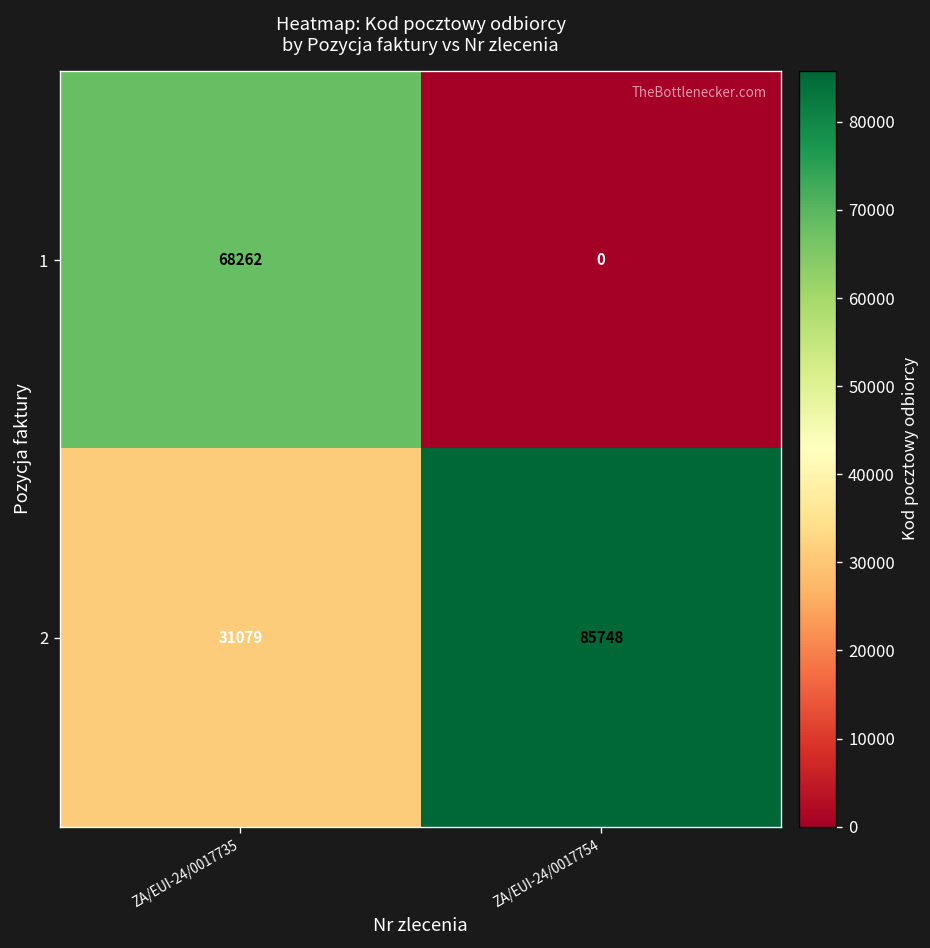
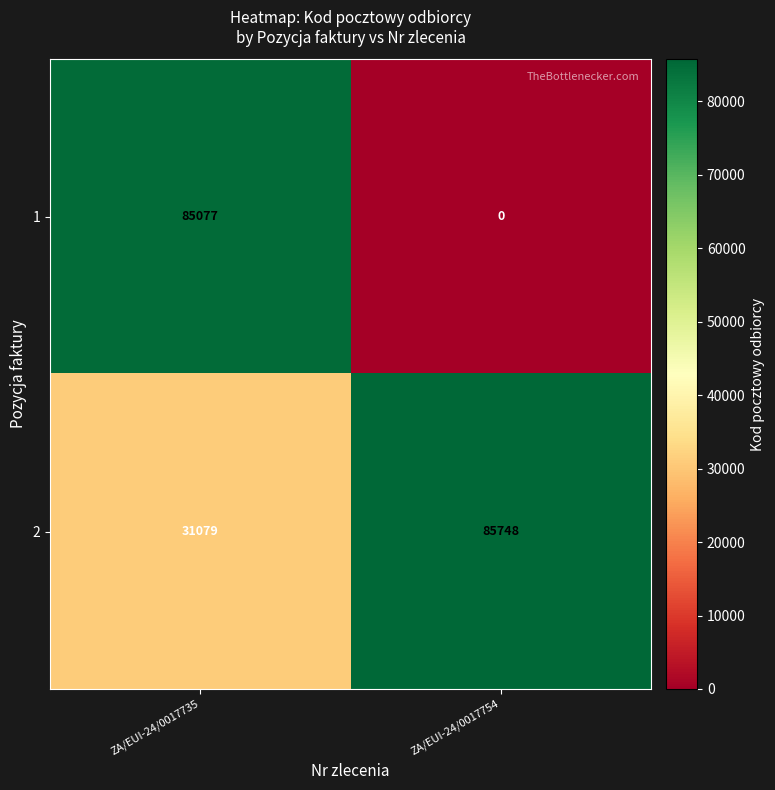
1, ZA/EUI-24/0017735: 68262 -> 85077
